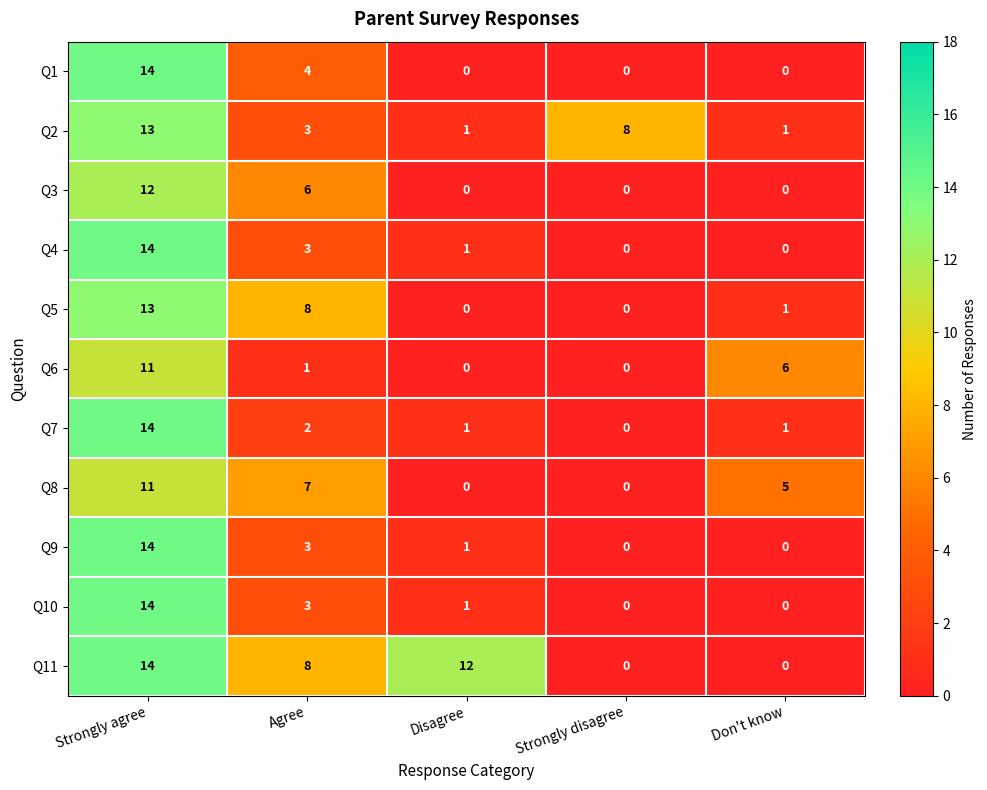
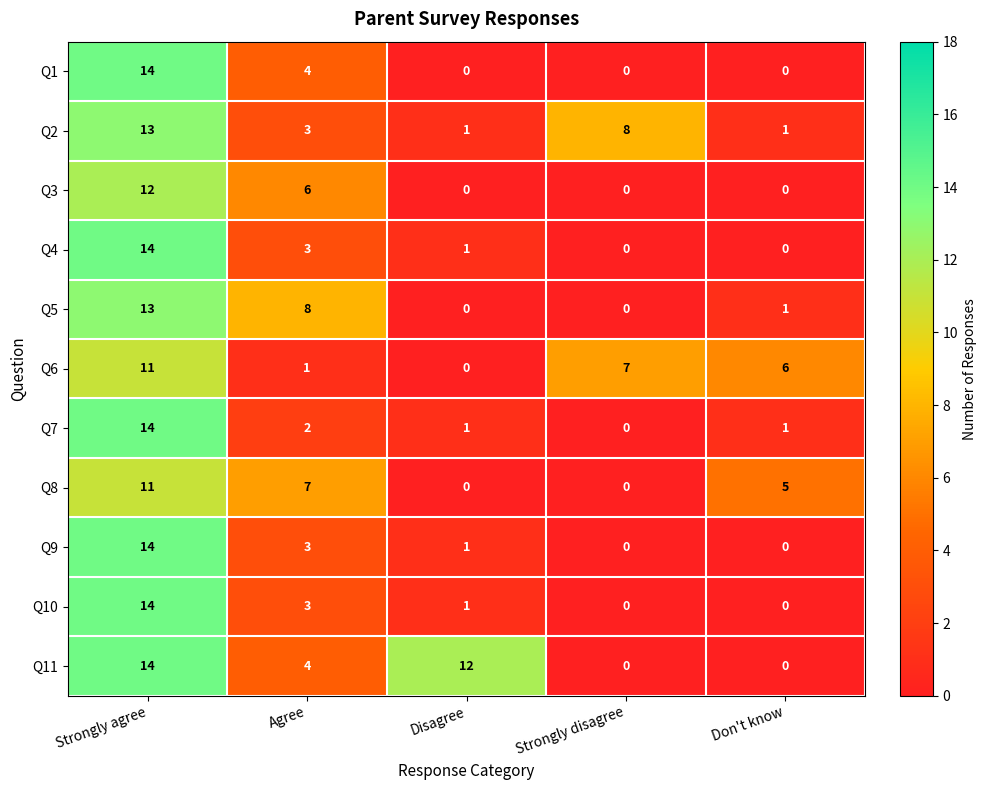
Q6, Strongly disagree: 0 -> 7
Q11, Agree: 8 -> 4
